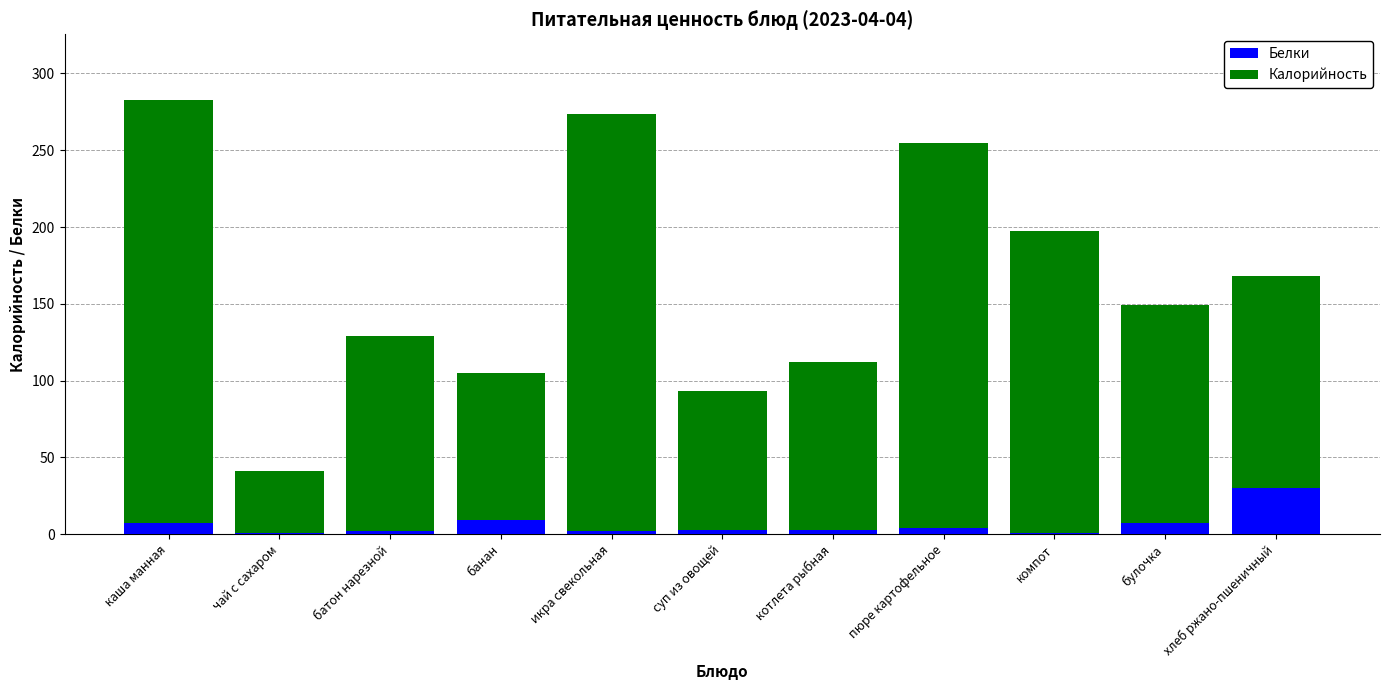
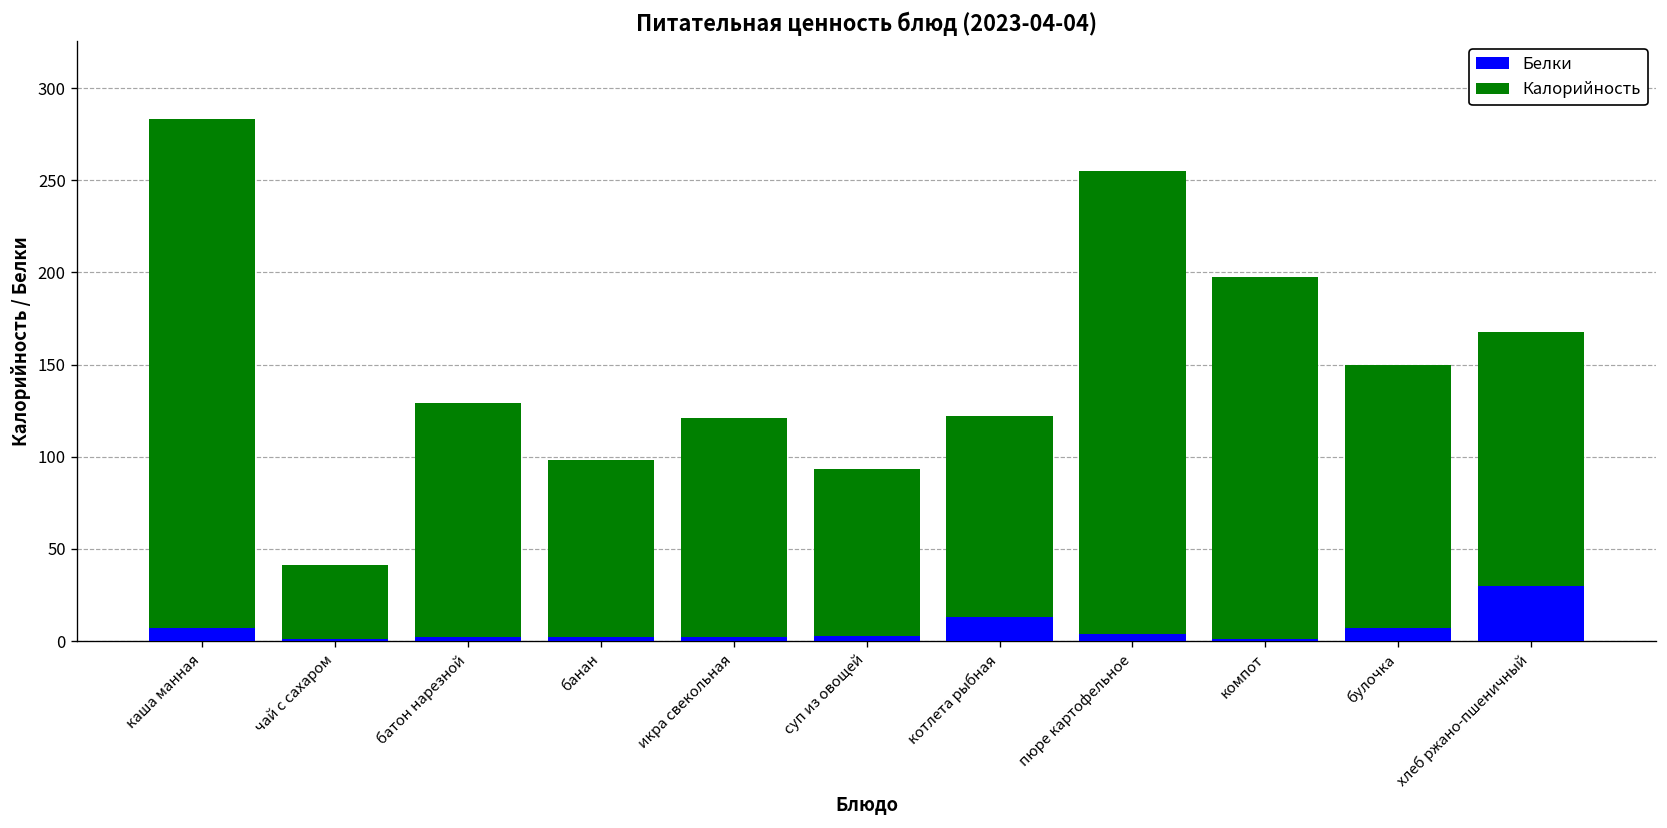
Белки, банан: 9 -> 2
Калорийность, икра свекольная: 271 -> 119
Белки, котлета рыбная: 3 -> 13
